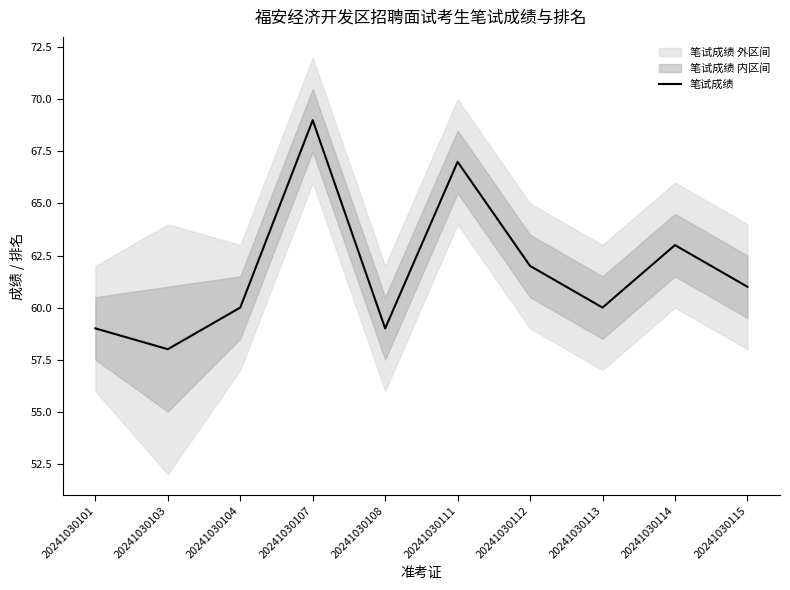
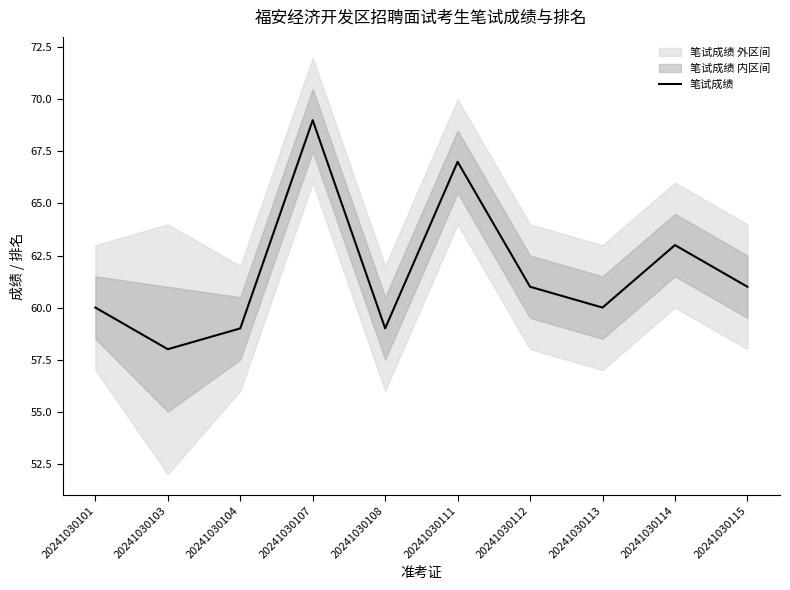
笔试成绩, 20241030101: 59 -> 60
笔试成绩, 20241030104: 60 -> 59
笔试成绩, 20241030112: 62 -> 61
